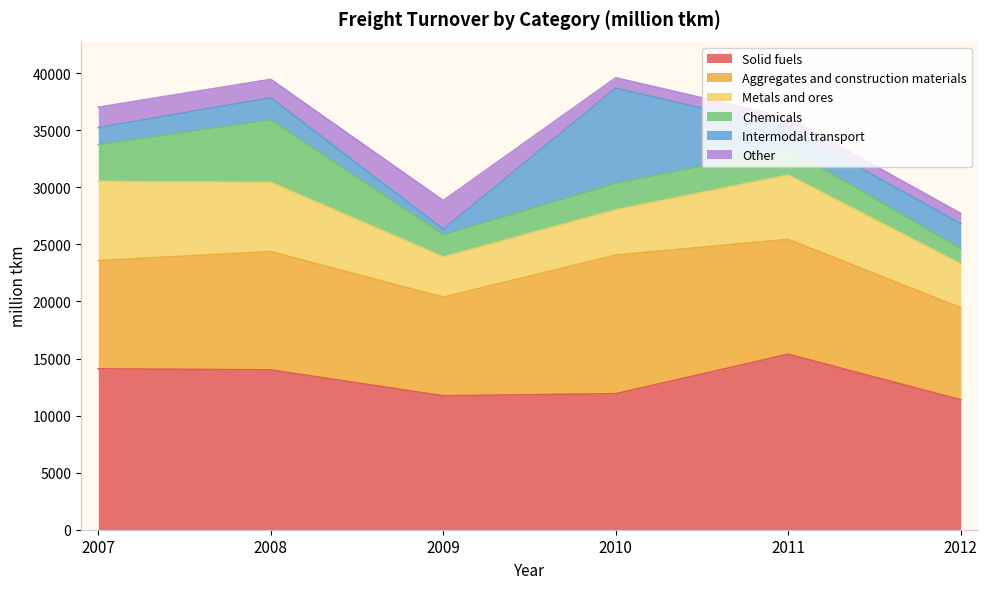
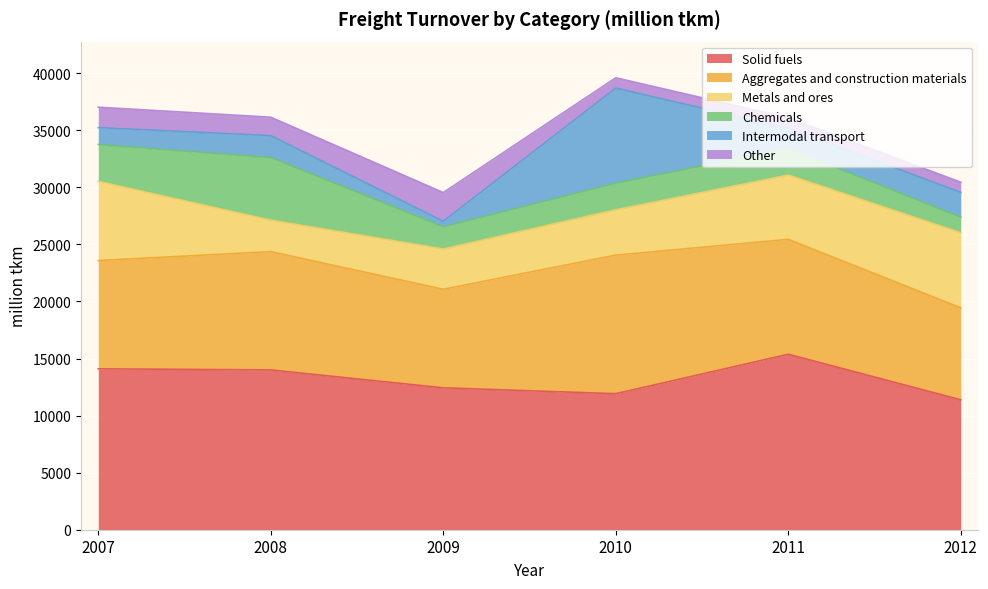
Metals and ores, 2008: 6100 -> 2800
Solid fuels, 2009: 11700 -> 12400
Metals and ores, 2012: 3800 -> 6600
